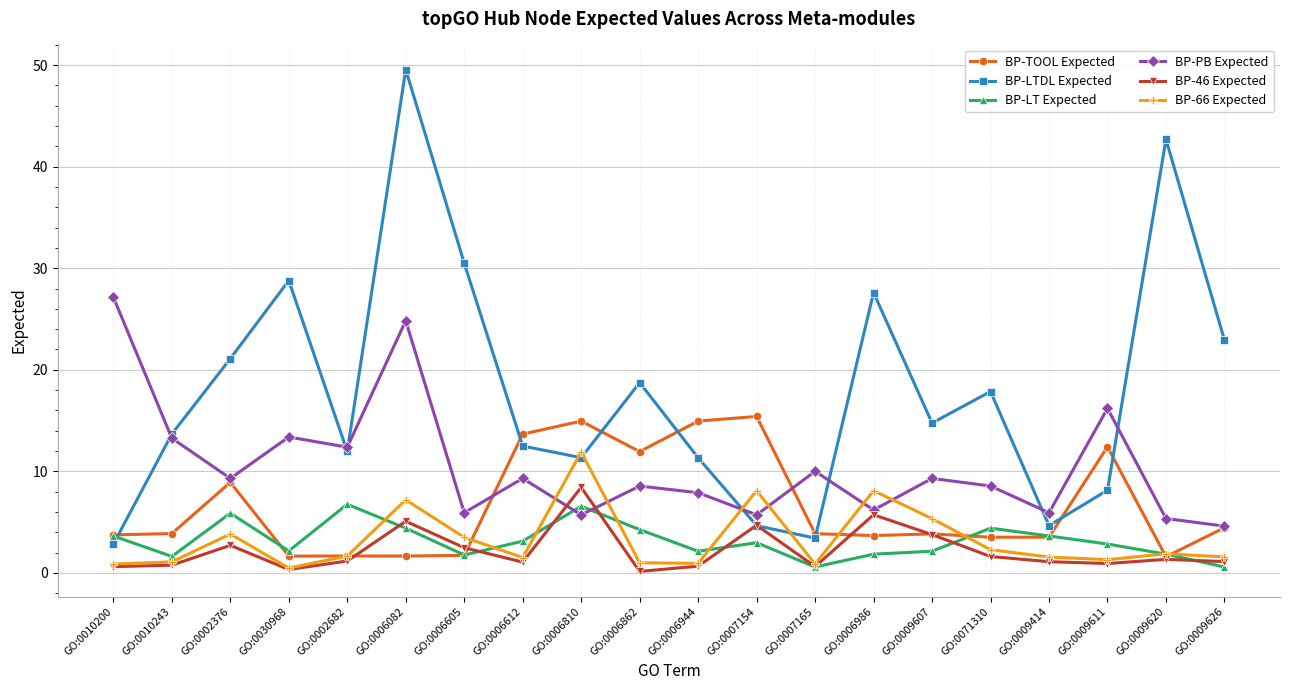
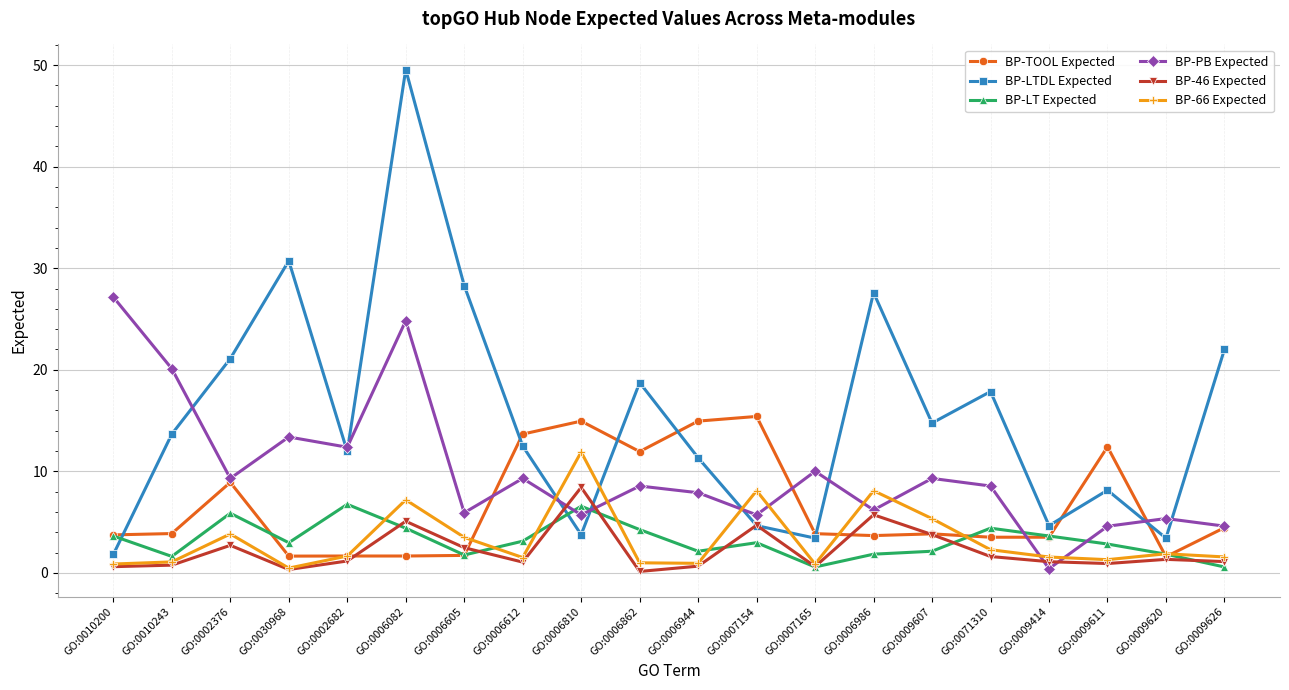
BP-LTDL Expected, GO:0010200: 2.8 -> 1.8
BP-PB Expected, GO:0010243: 13.3 -> 20.1
BP-LTDL Expected, GO:0030968: 28.8 -> 30.7
BP-LT Expected, GO:0030968: 2.2 -> 3.0
BP-LTDL Expected, GO:0006605: 30.5 -> 28.3
BP-LTDL Expected, GO:0006810: 11.4 -> 3.8
BP-PB Expected, GO:0009414: 5.9 -> 0.4
BP-PB Expected, GO:0009611: 16.2 -> 4.6
BP-LTDL Expected, GO:0009620: 42.7 -> 3.4
BP-LTDL Expected, GO:0009626: 22.9 -> 22.0
